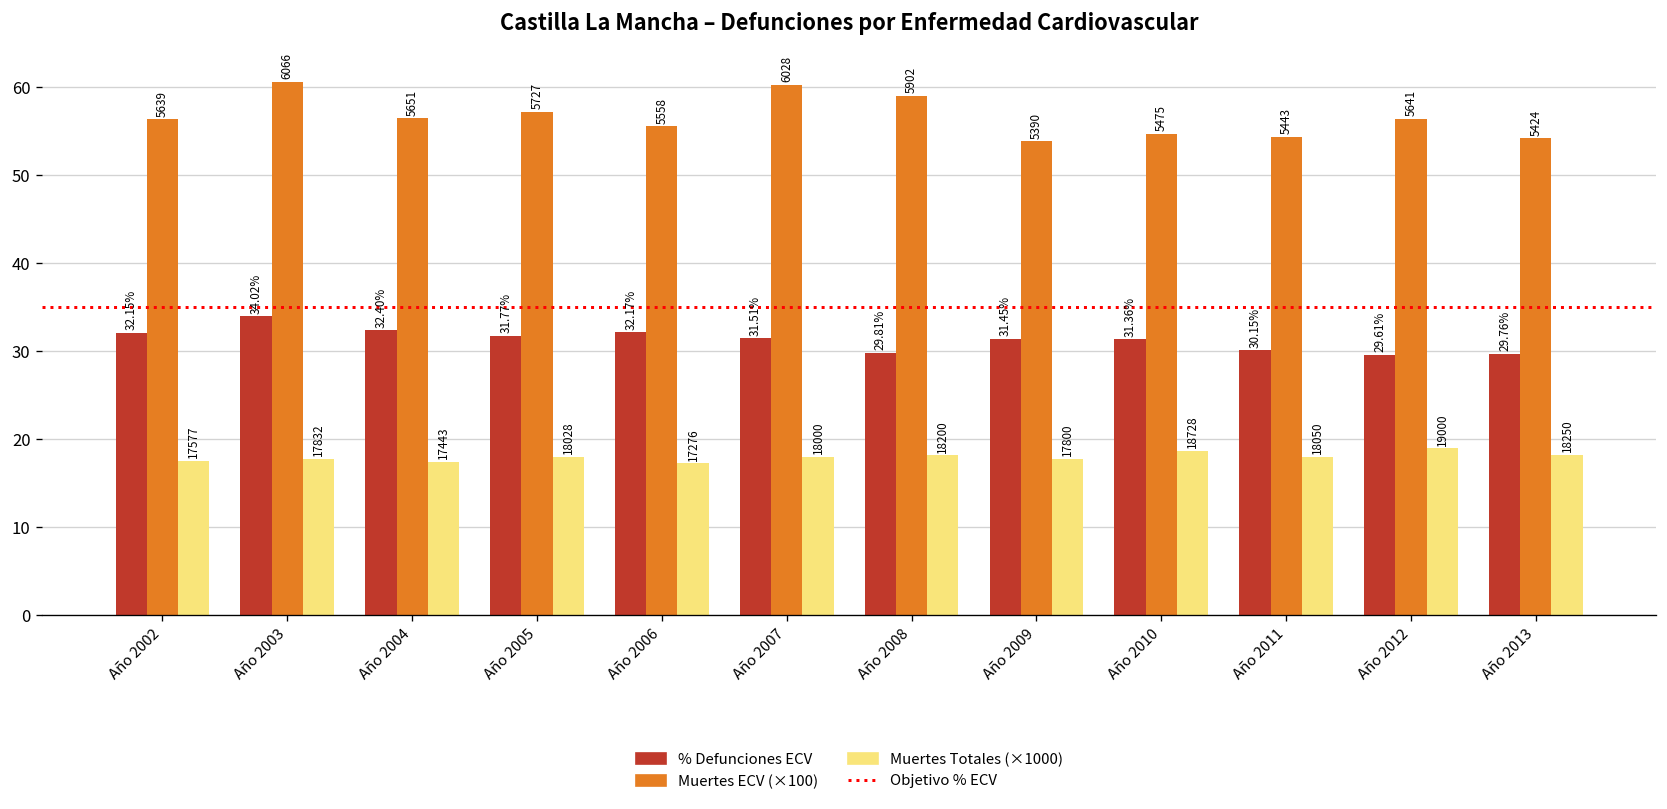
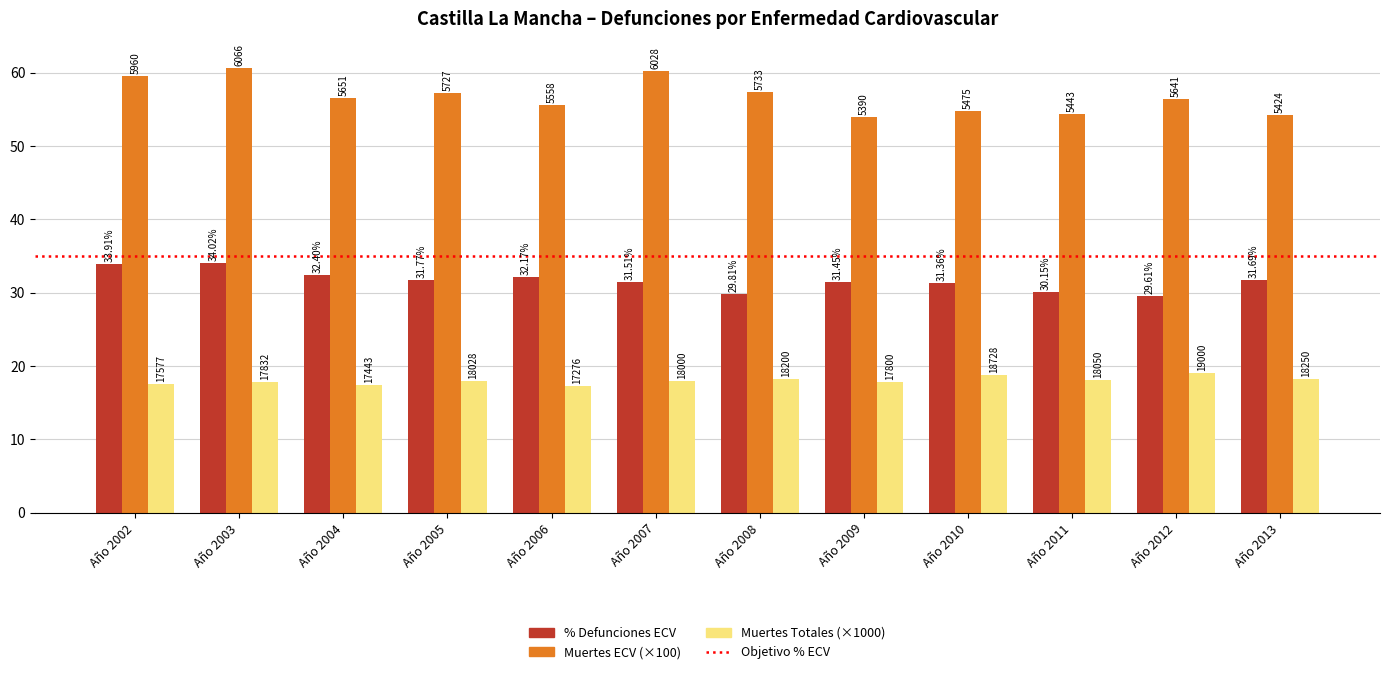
% Defunciones ECV, Año 2002: 32.15% -> 33.91%
Muertes ECV (×100), Año 2002: 5639 -> 5960
Muertes ECV (×100), Año 2008: 5902 -> 5733
% Defunciones ECV, Año 2013: 29.76% -> 31.69%
